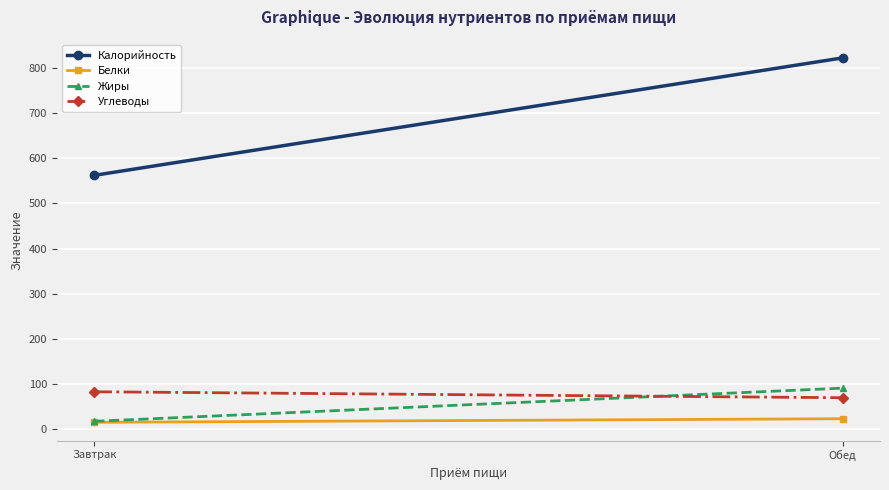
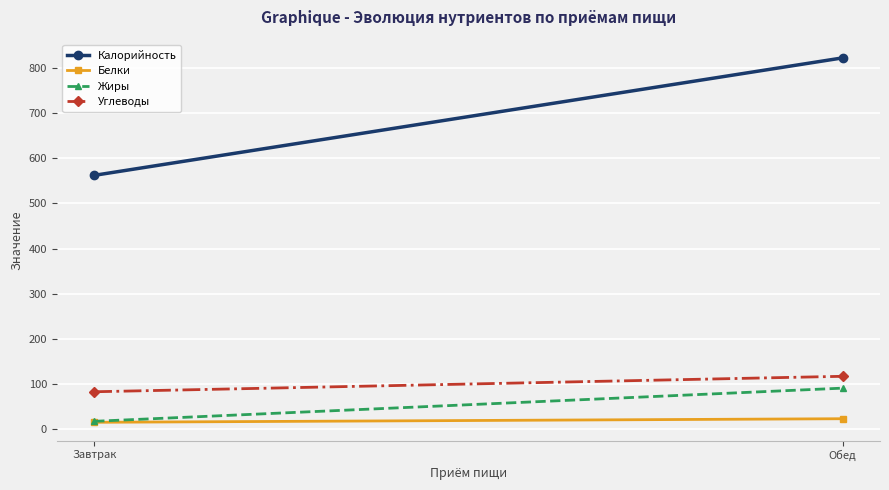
Углеводы, Обед: 70 -> 120
